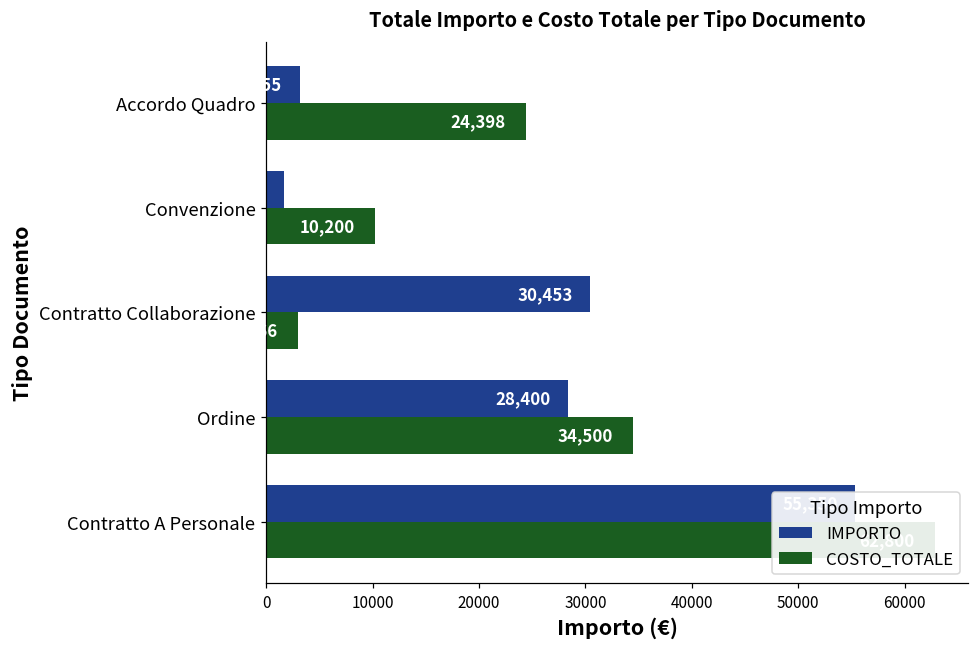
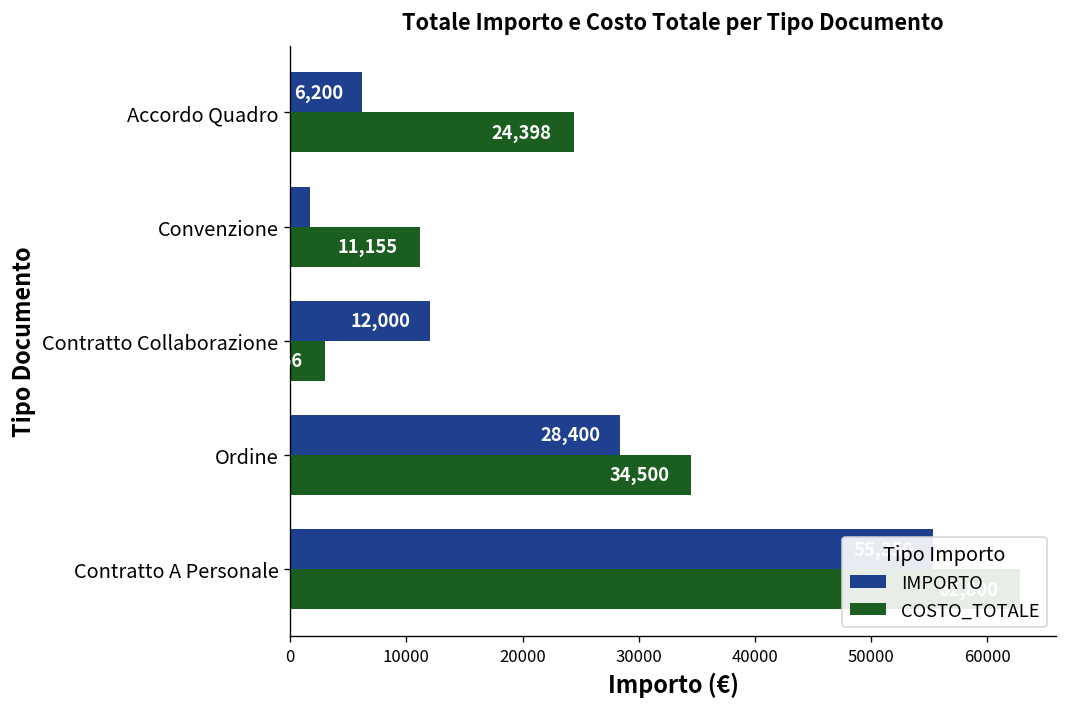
IMPORTO, Accordo Quadro: 3000 -> 6000
COSTO_TOTALE, Convenzione: 10,200 -> 11,155
IMPORTO, Contratto Collaborazione: 30,453 -> 12,000
